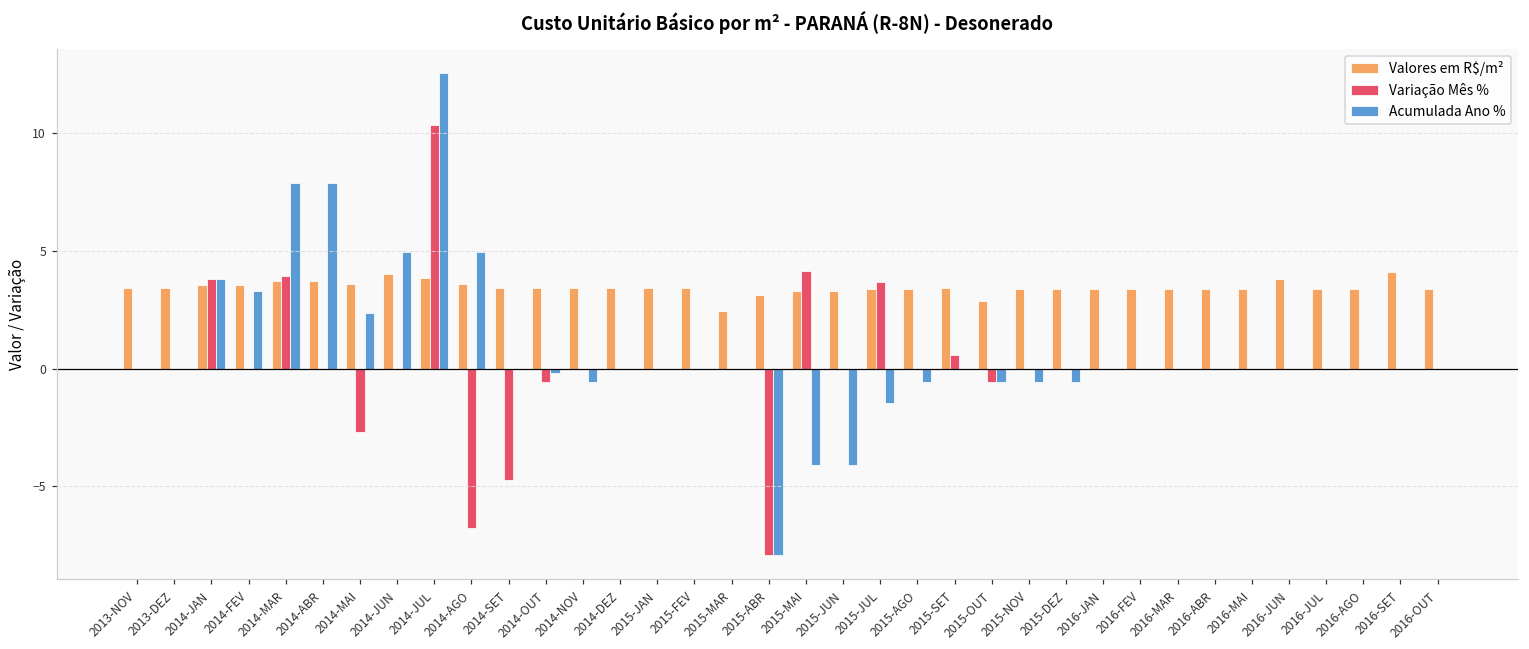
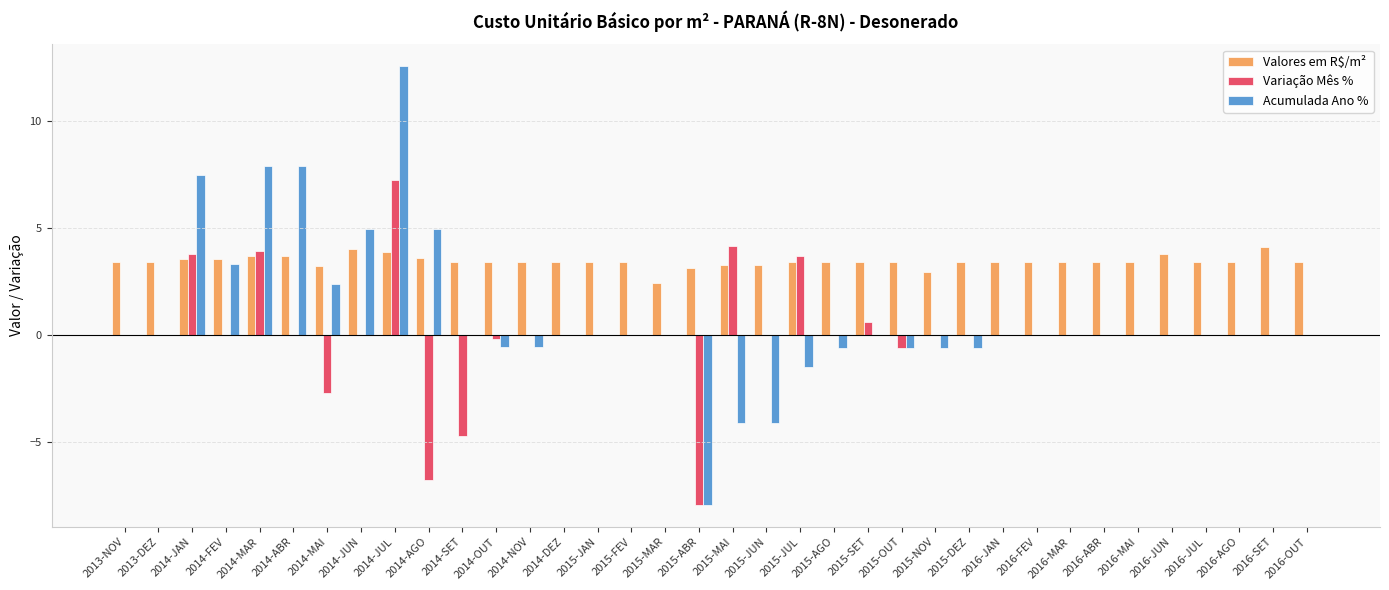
Acumulada Ano %, 2014-JAN: 3.8 -> 7.5
Valores em R$/m², 2014-MAI: 3.6 -> 3.2
Variação Mês %, 2014-JUL: 10.3 -> 7.2
Variação Mês %, 2014-OUT: -0.6 -> -0.2
Acumulada Ano %, 2014-OUT: -0.2 -> -0.6
Valores em R$/m², 2015-OUT: 2.9 -> 3.4
Valores em R$/m², 2015-NOV: 3.4 -> 2.9
